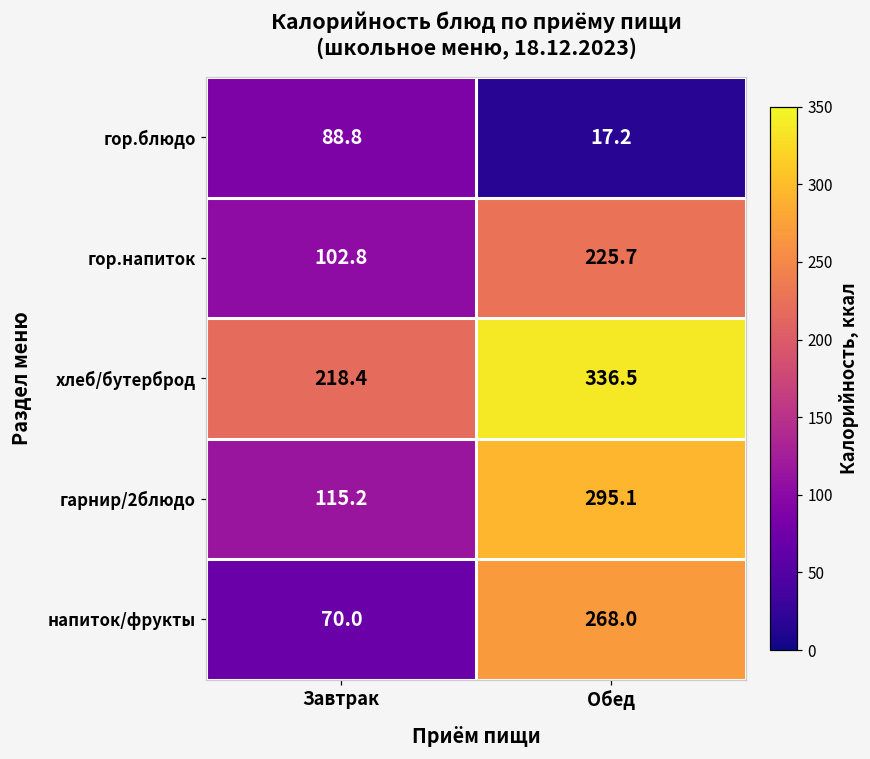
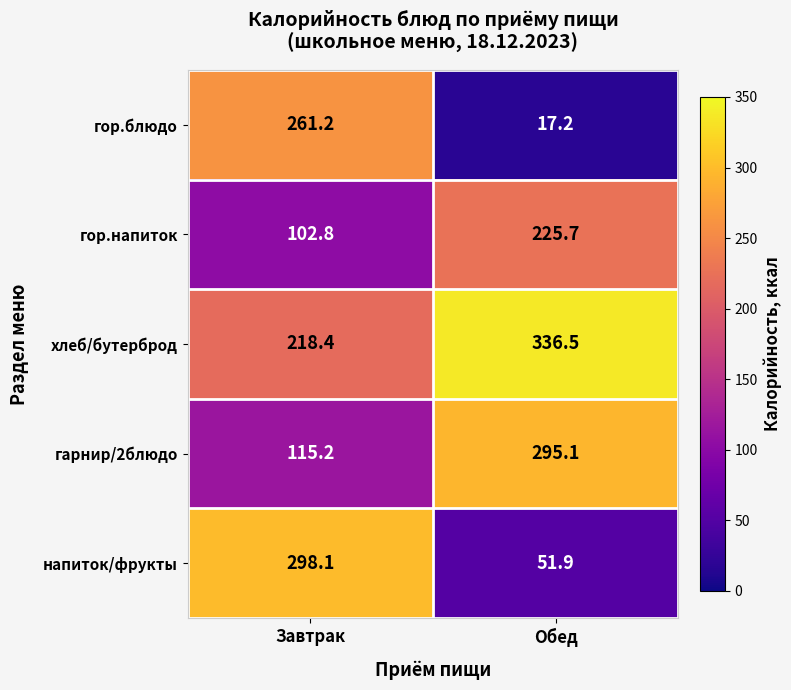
гор.блюдо, Завтрак: 88.8 -> 261.2
напиток/фрукты, Завтрак: 70.0 -> 298.1
напиток/фрукты, Обед: 268.0 -> 51.9
